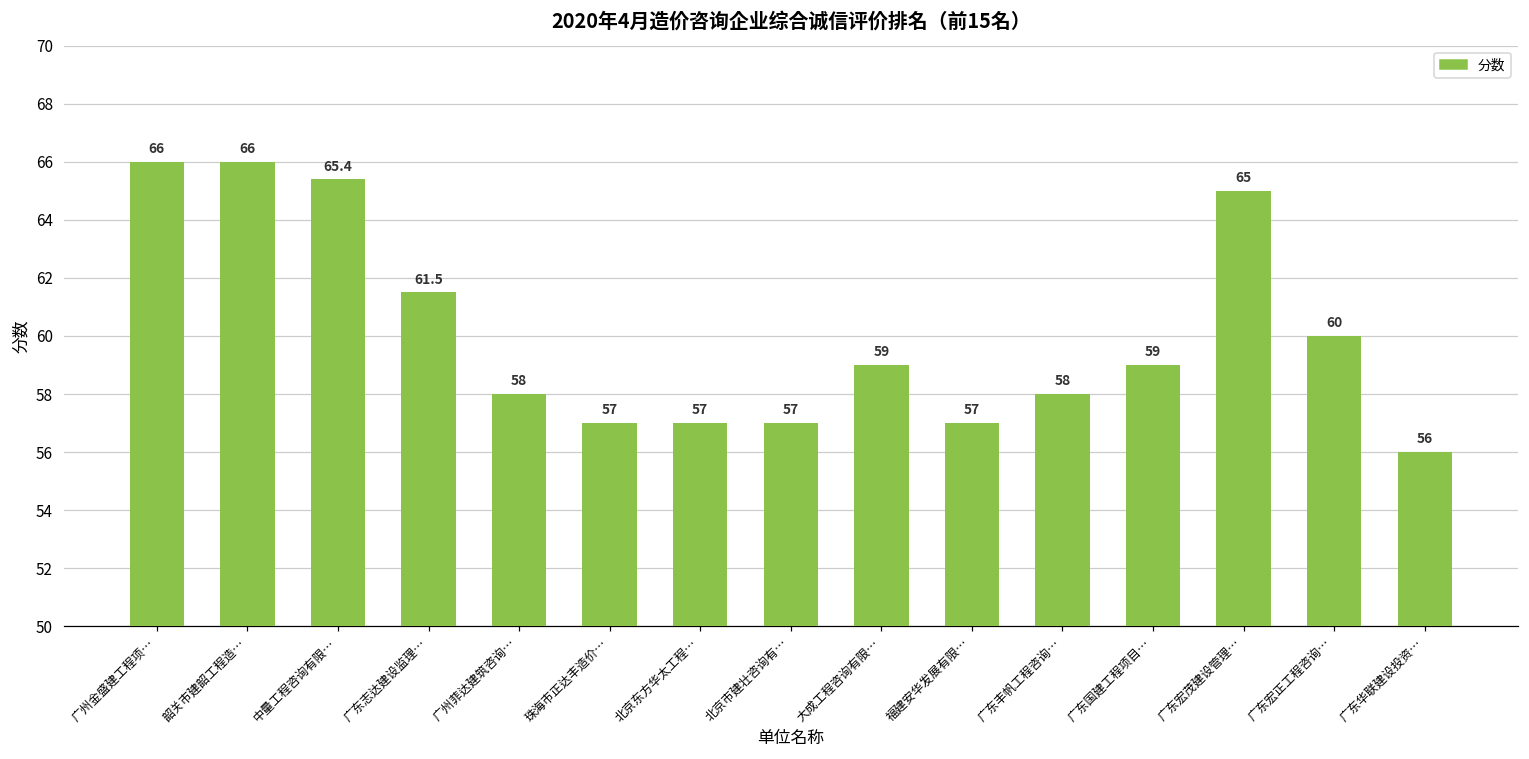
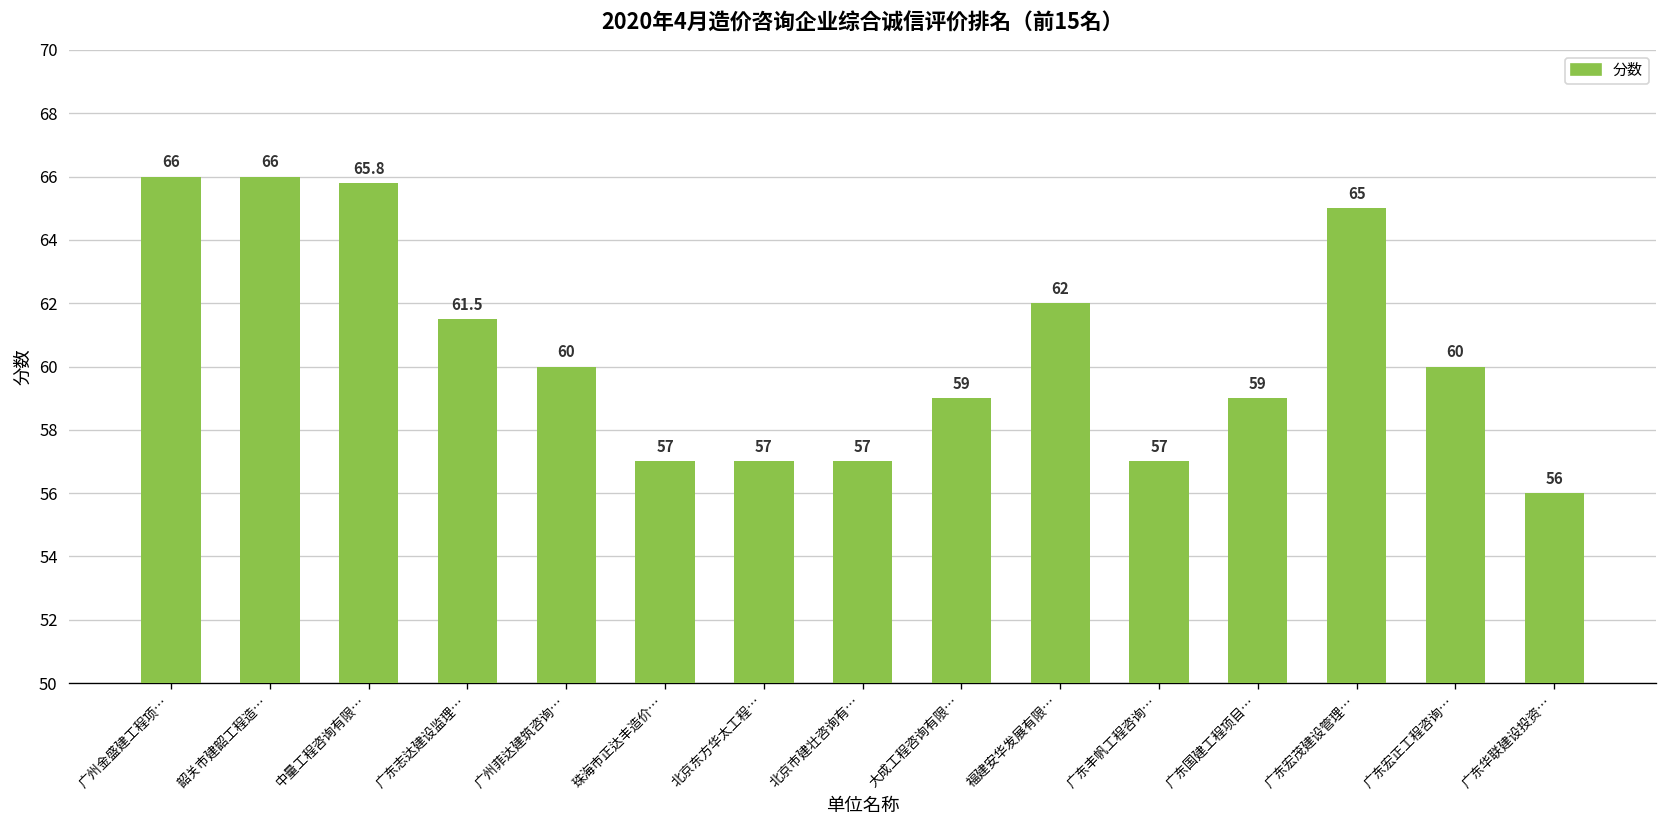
中量工程咨询有限…: 65.4 -> 65.8
广州菲达建筑咨询…: 58 -> 60
福建安华发展有限…: 57 -> 62
广东丰帆工程咨询…: 58 -> 57
